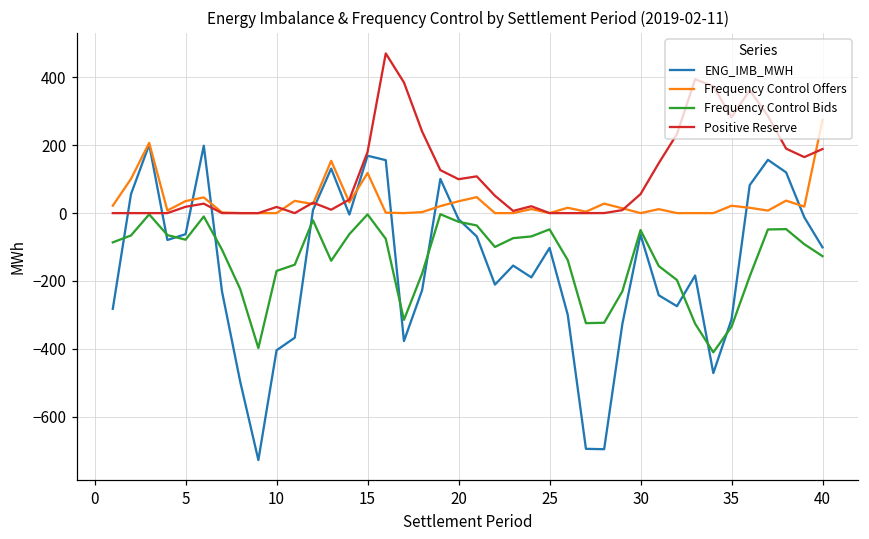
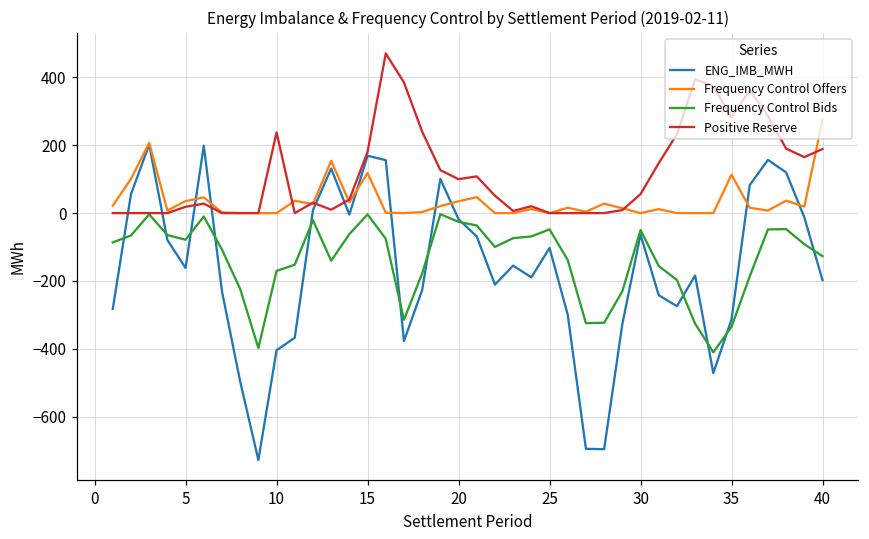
ENG_IMB_MWH, 5: -60 -> -160
Positive Reserve, 10: 20 -> 240
Frequency Control Offers, 35: 20 -> 110
ENG_IMB_MWH, 40: -100 -> -200
